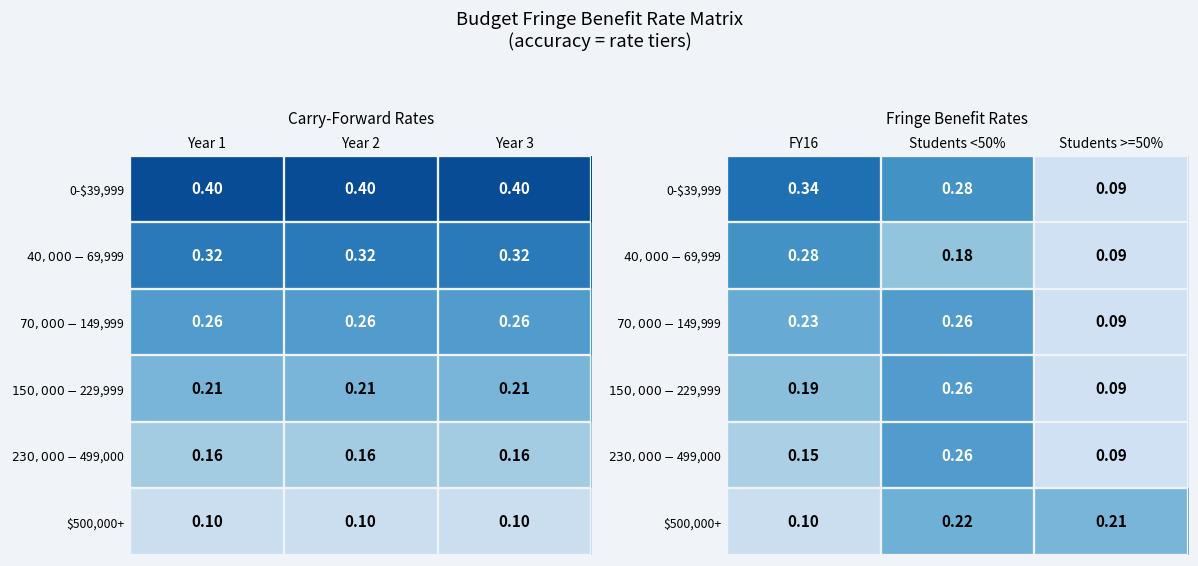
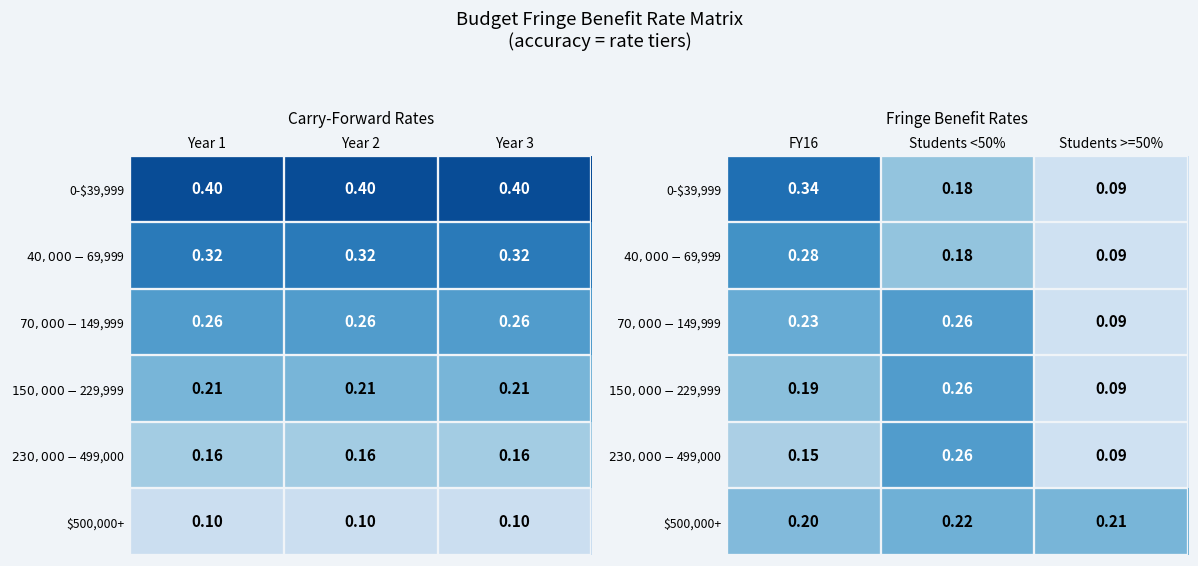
Fringe Benefit Rates, 0-$39,999, Students <50%: 0.28 -> 0.18
Fringe Benefit Rates, $500,000+, FY16: 0.10 -> 0.20
